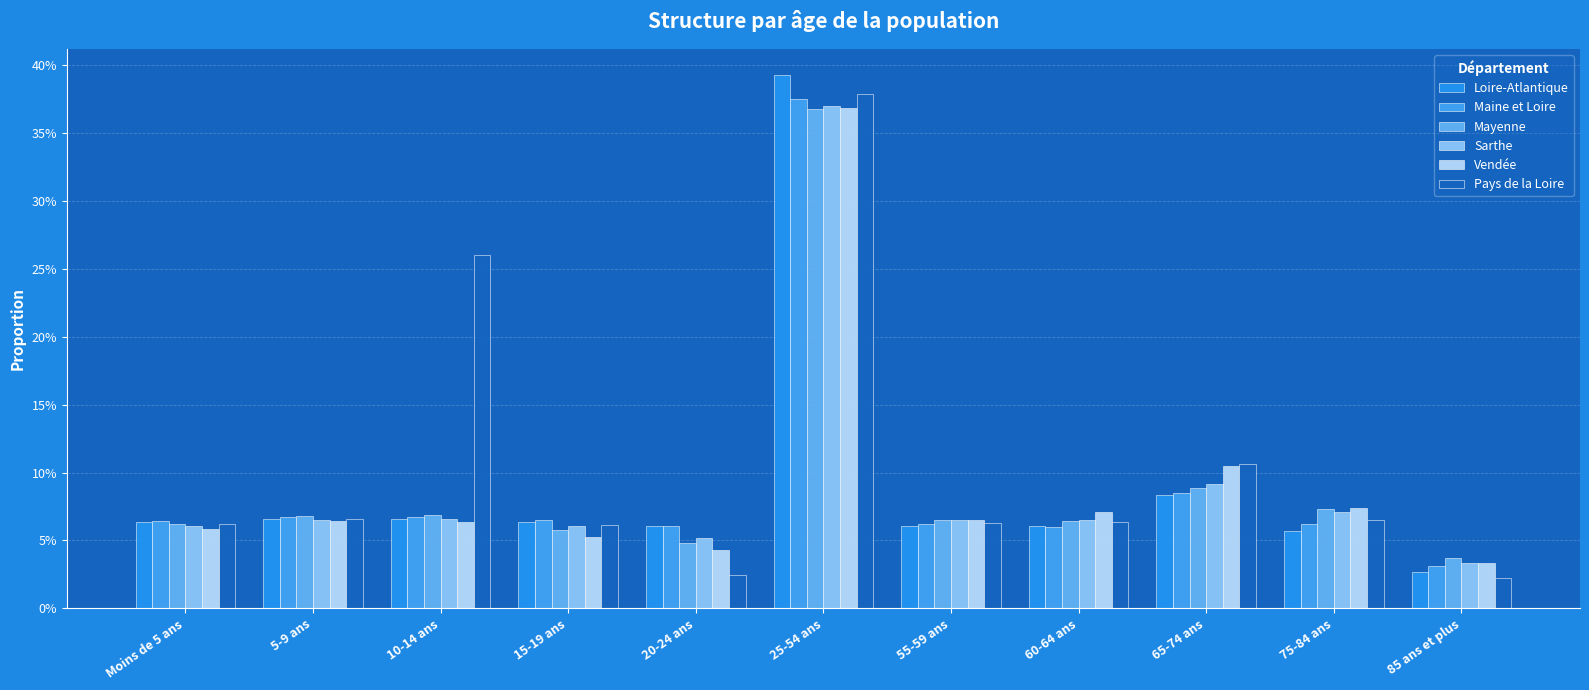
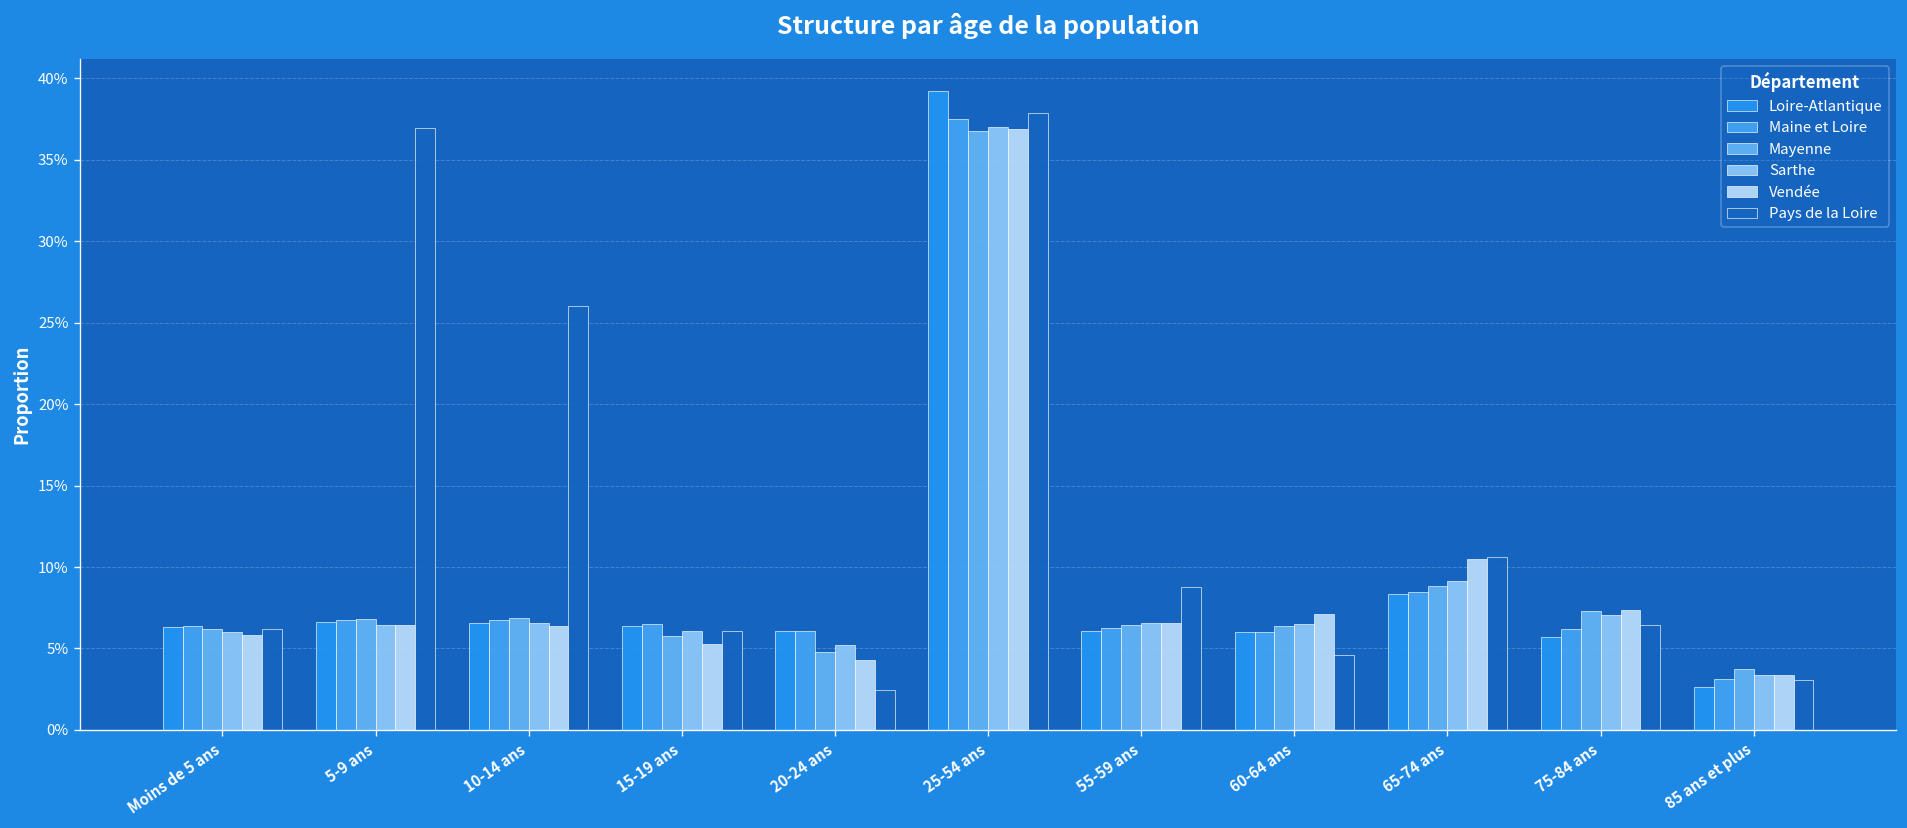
Pays de la Loire, 5-9 ans: 6.6% -> 36.9%
Pays de la Loire, 55-59 ans: 6.3% -> 8.8%
Pays de la Loire, 60-64 ans: 6.3% -> 4.6%
Pays de la Loire, 85 ans et plus: 2.2% -> 3.1%
